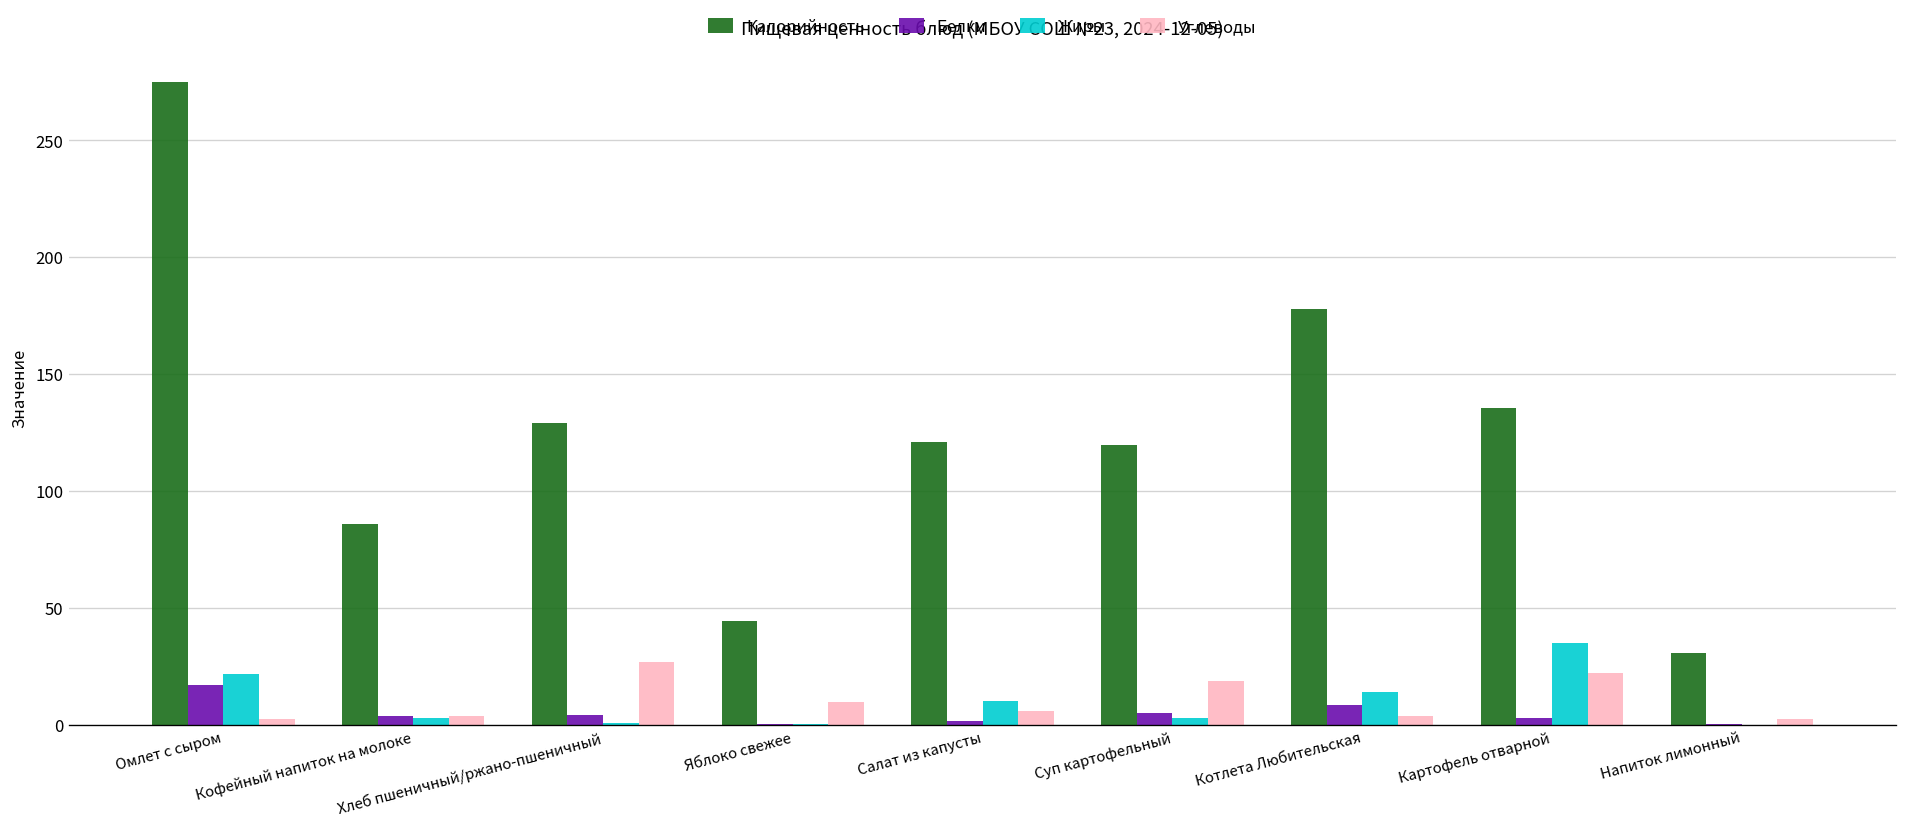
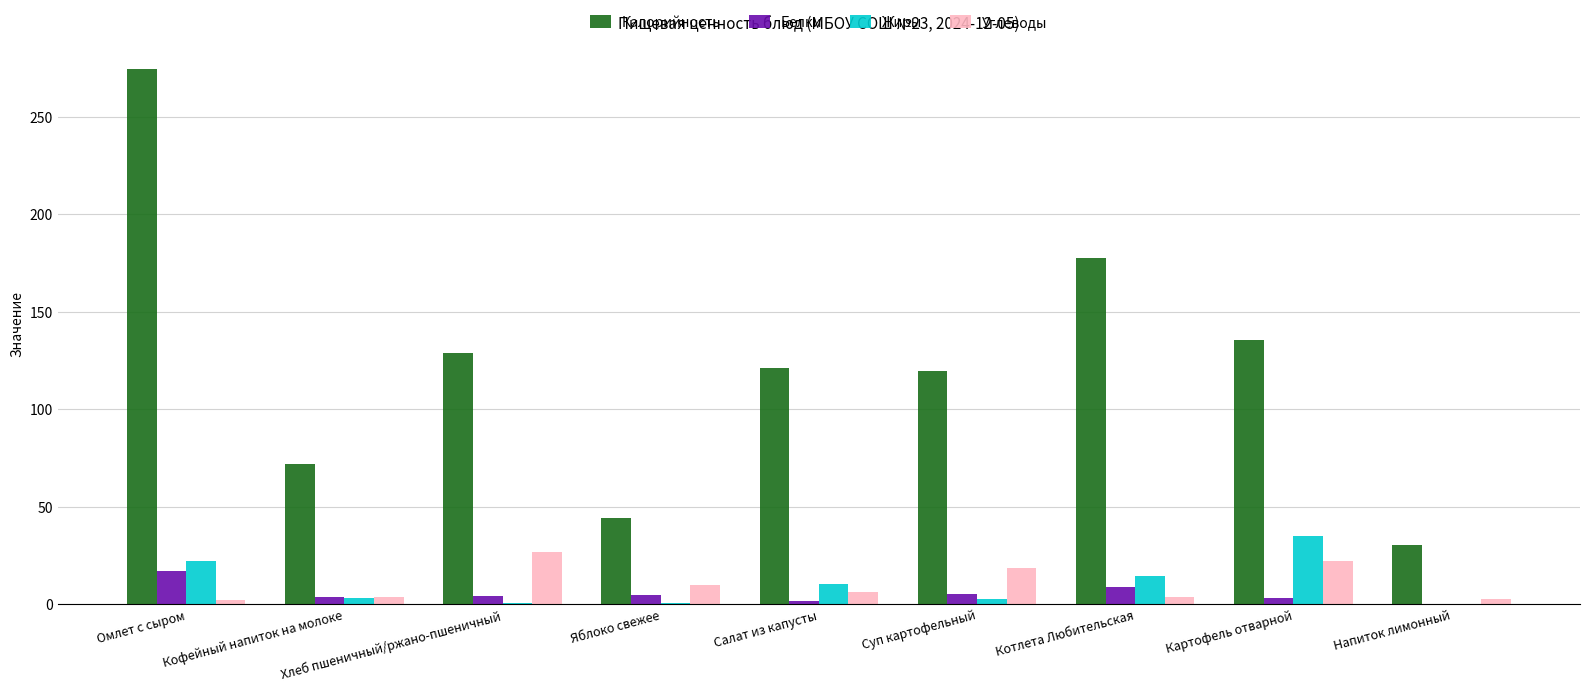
Калорийность, Кофейный напиток на молоке: 86 -> 72
Белки, Яблоко свежее: 0 -> 5
